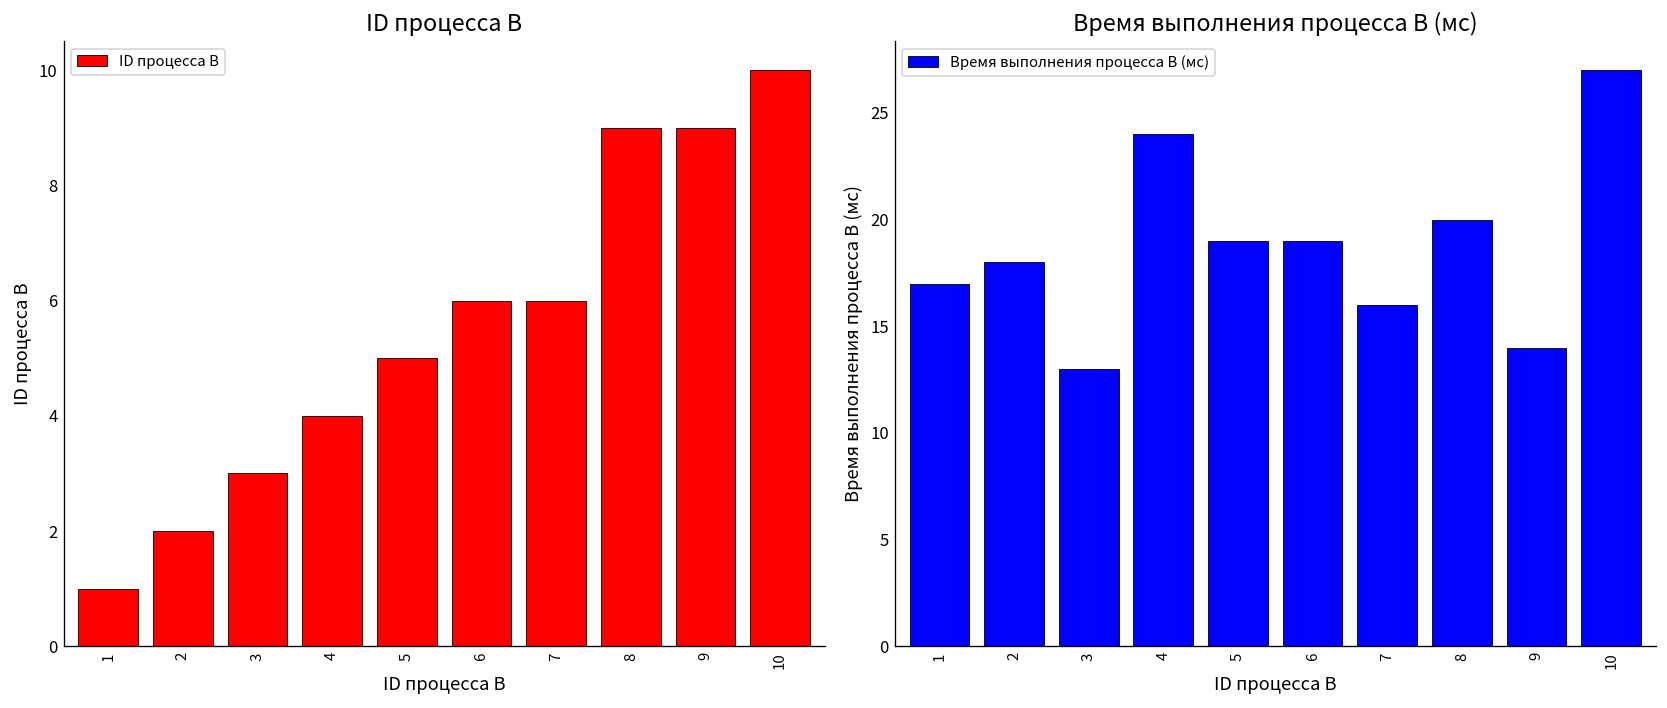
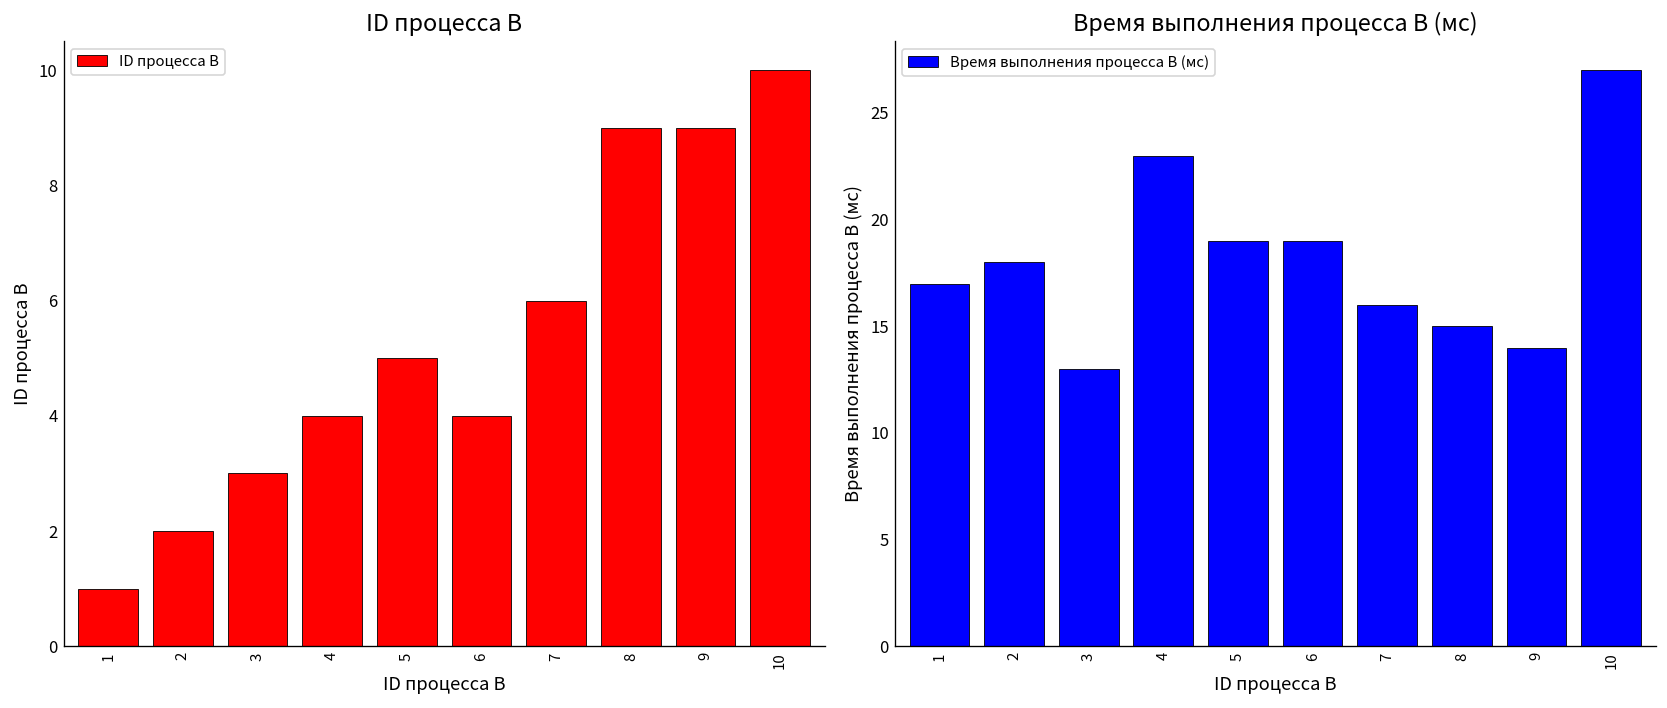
ID процесса B, 6: 6 -> 4
Время выполнения процесса B (мс), 4: 24 -> 23
Время выполнения процесса B (мс), 8: 20 -> 15
